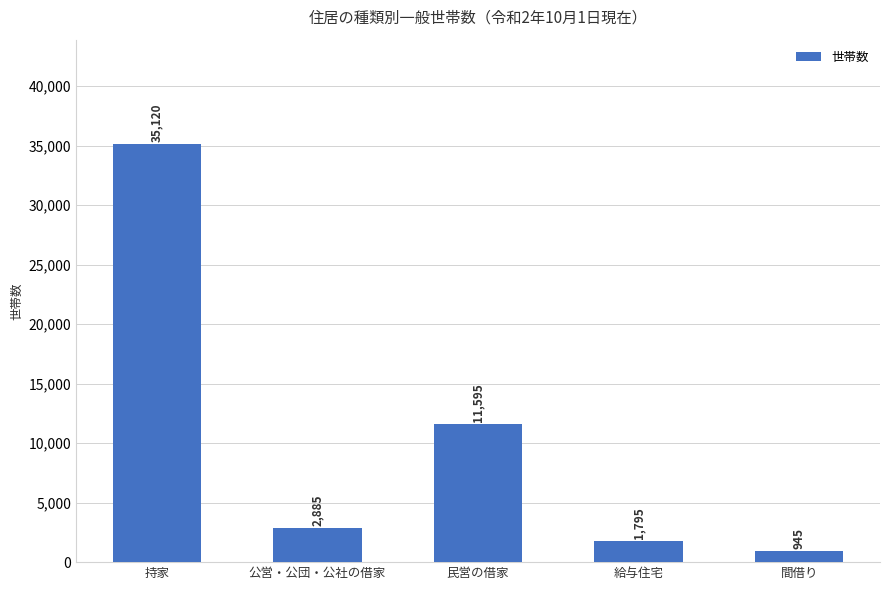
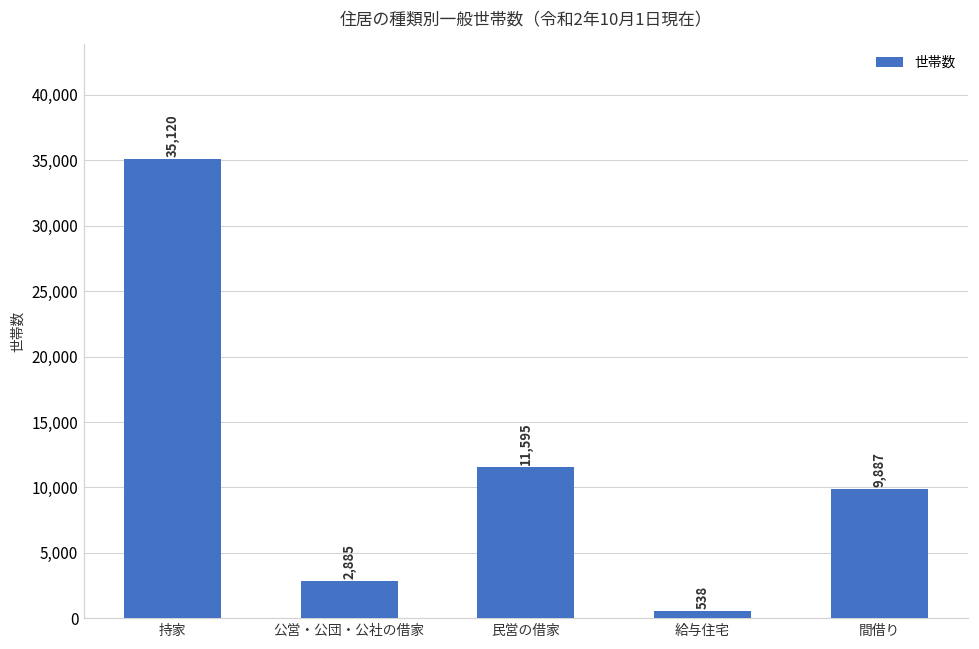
給与住宅: 1,795 -> 538
間借り: 945 -> 9,887
